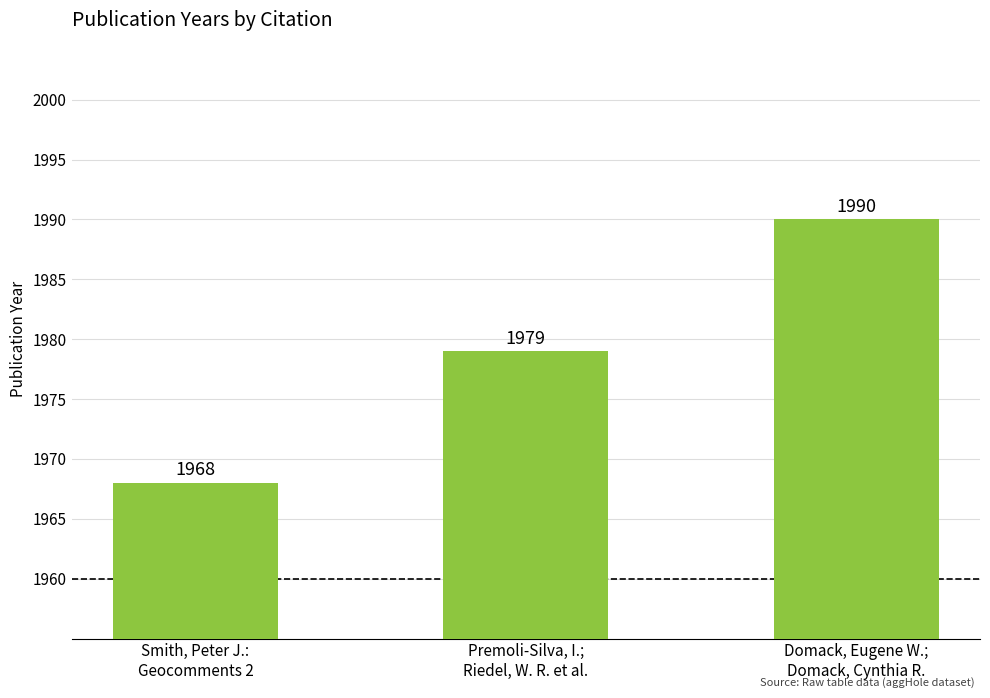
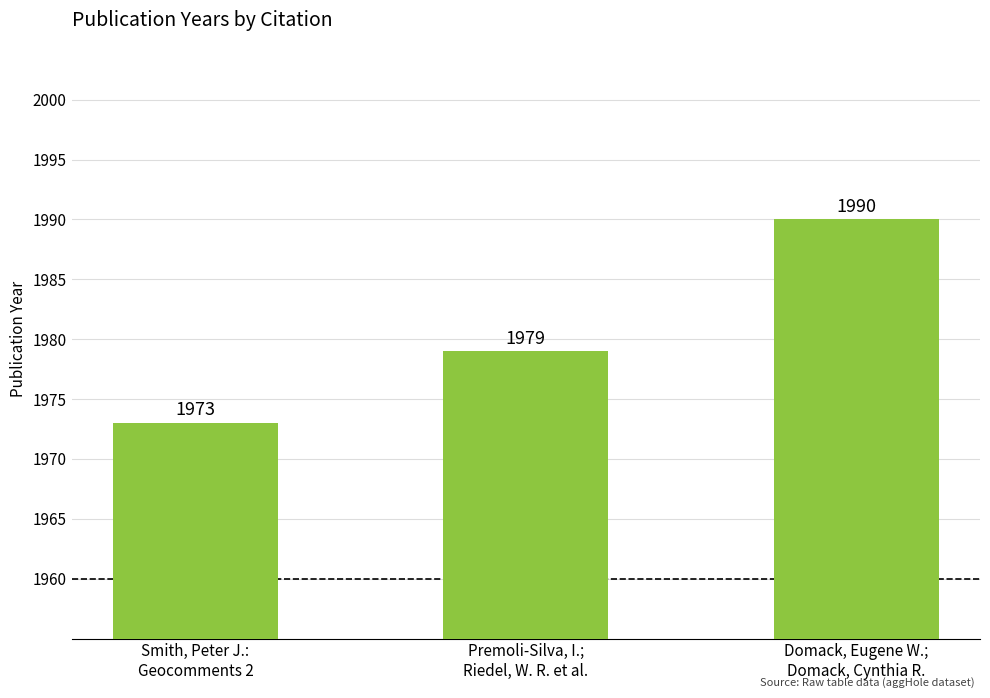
Smith, Peter J.: Geocomments 2: 1968 -> 1973
